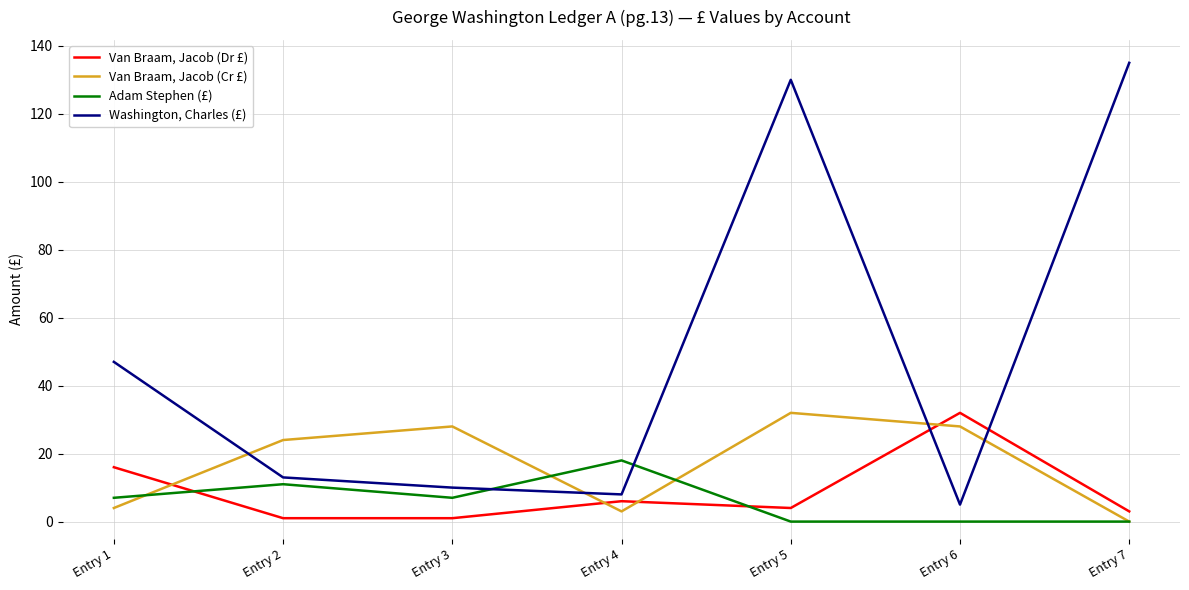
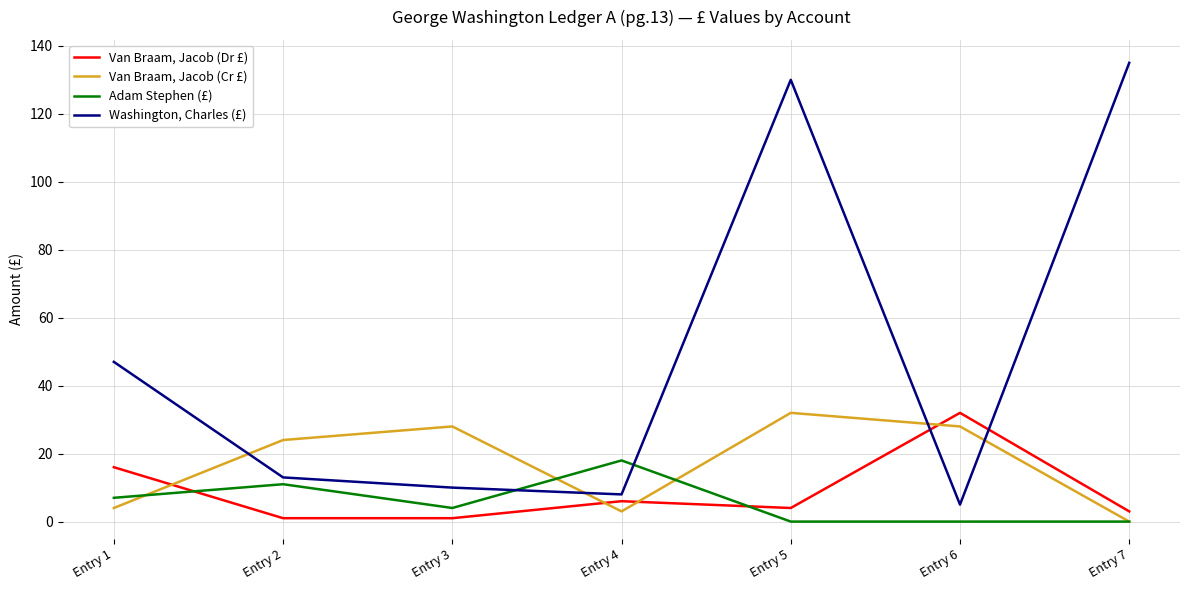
Adam Stephen (£), Entry 3: 7 -> 4
